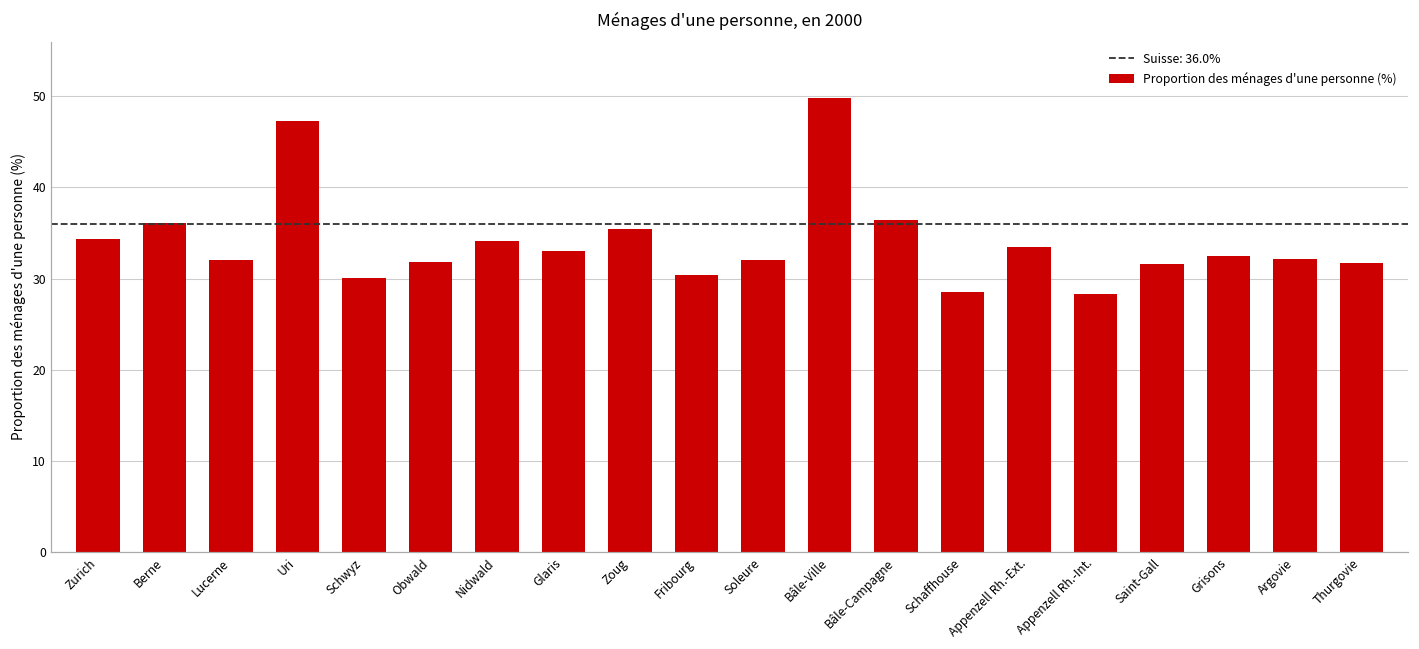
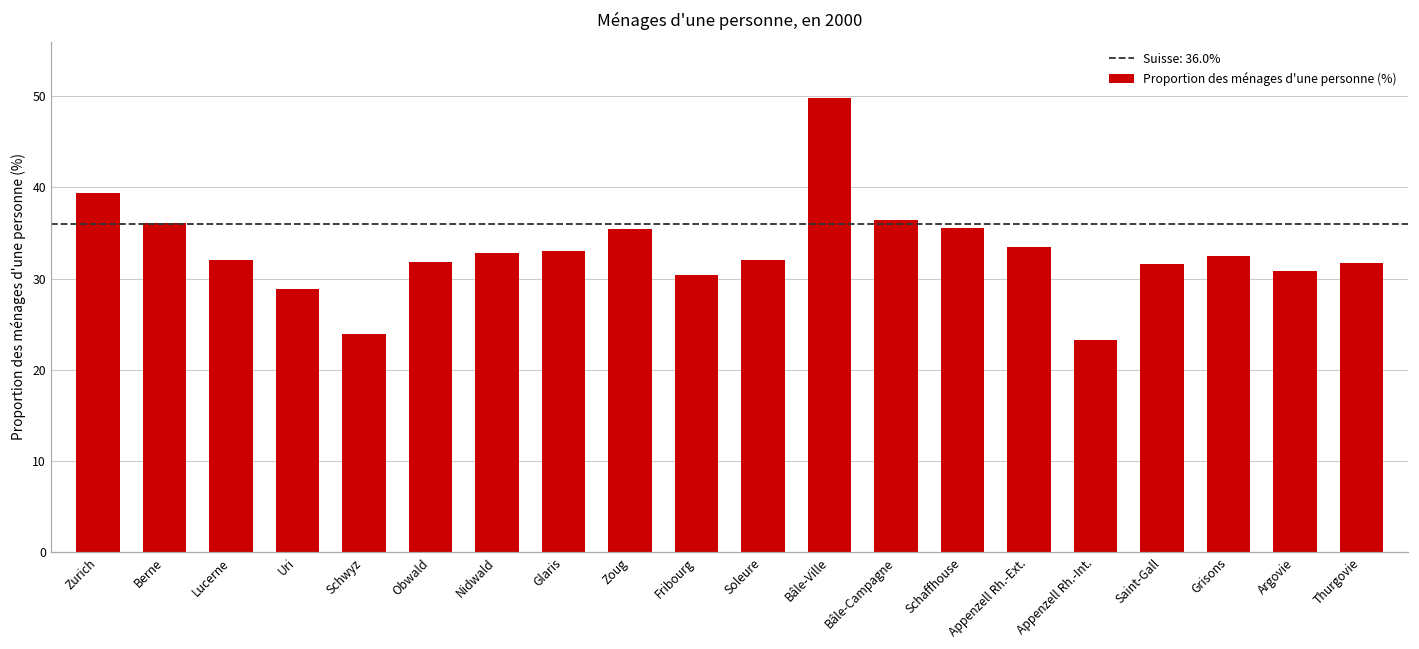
Zurich: 34 -> 39
Uri: 47 -> 29
Schwyz: 30 -> 24
Nidwald: 34 -> 33
Schaffhouse: 29 -> 36
Appenzell Rh.-Int.: 28 -> 23
Argovie: 32 -> 31
